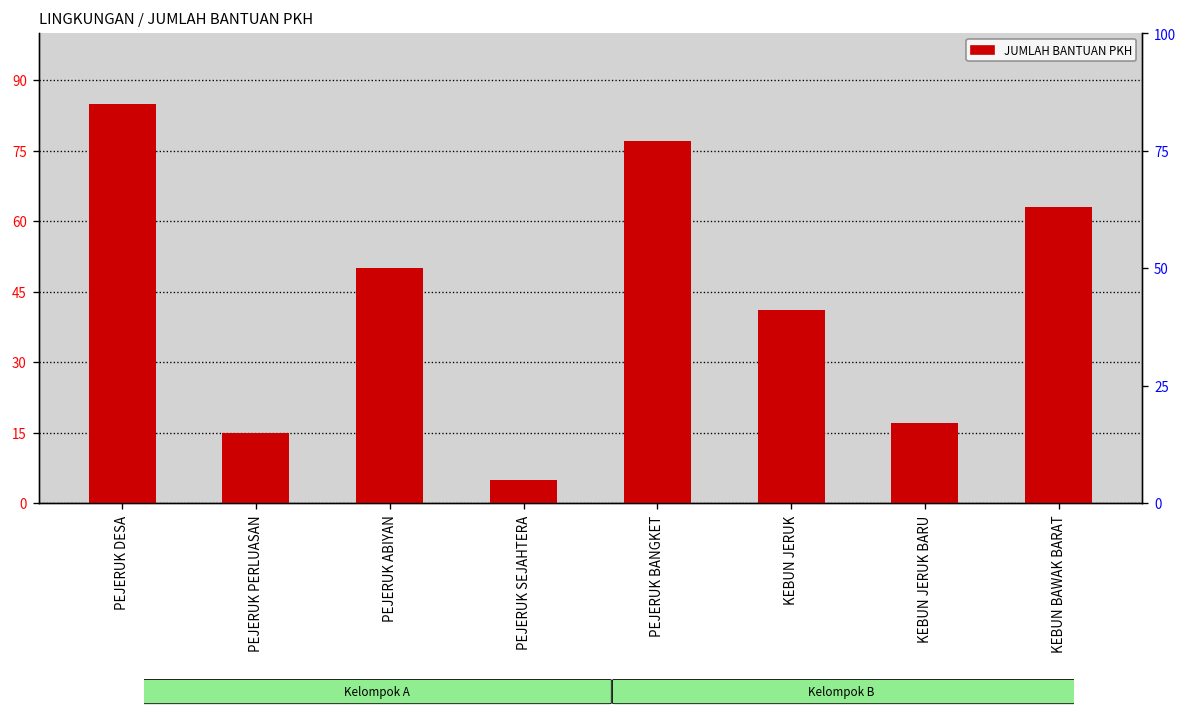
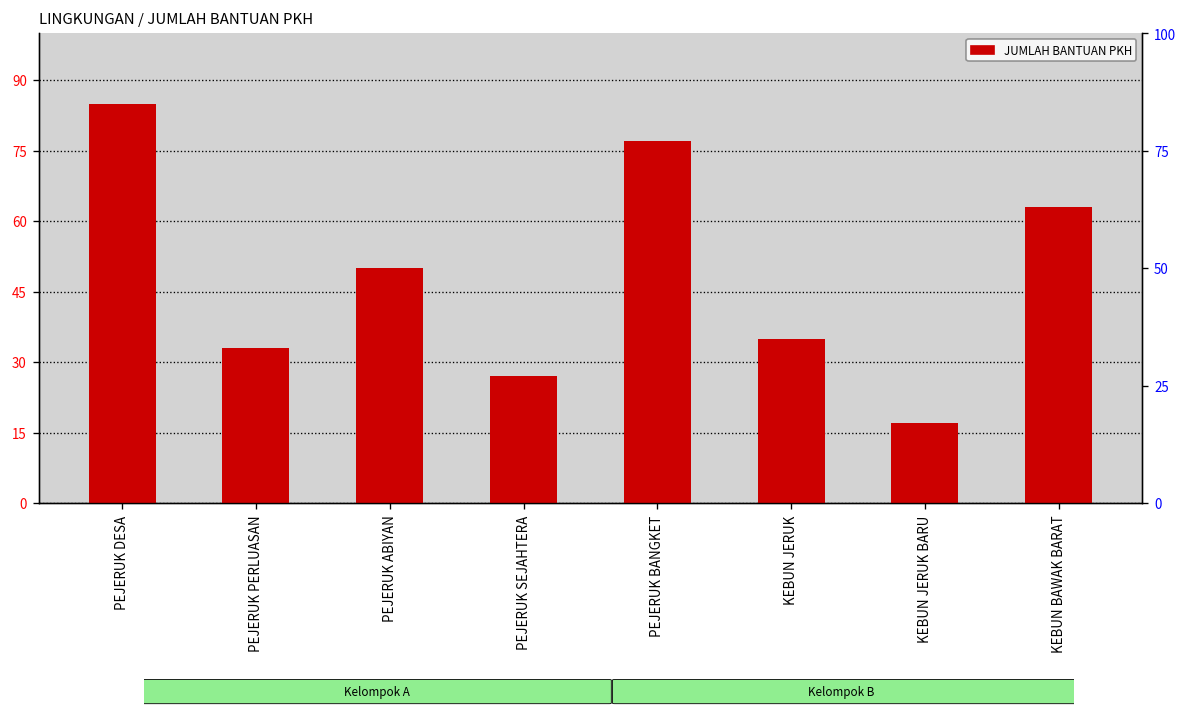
PEJERUK PERLUASAN: 15 -> 33
PEJERUK SEJAHTERA: 5 -> 27
KEBUN JERUK: 41 -> 35
